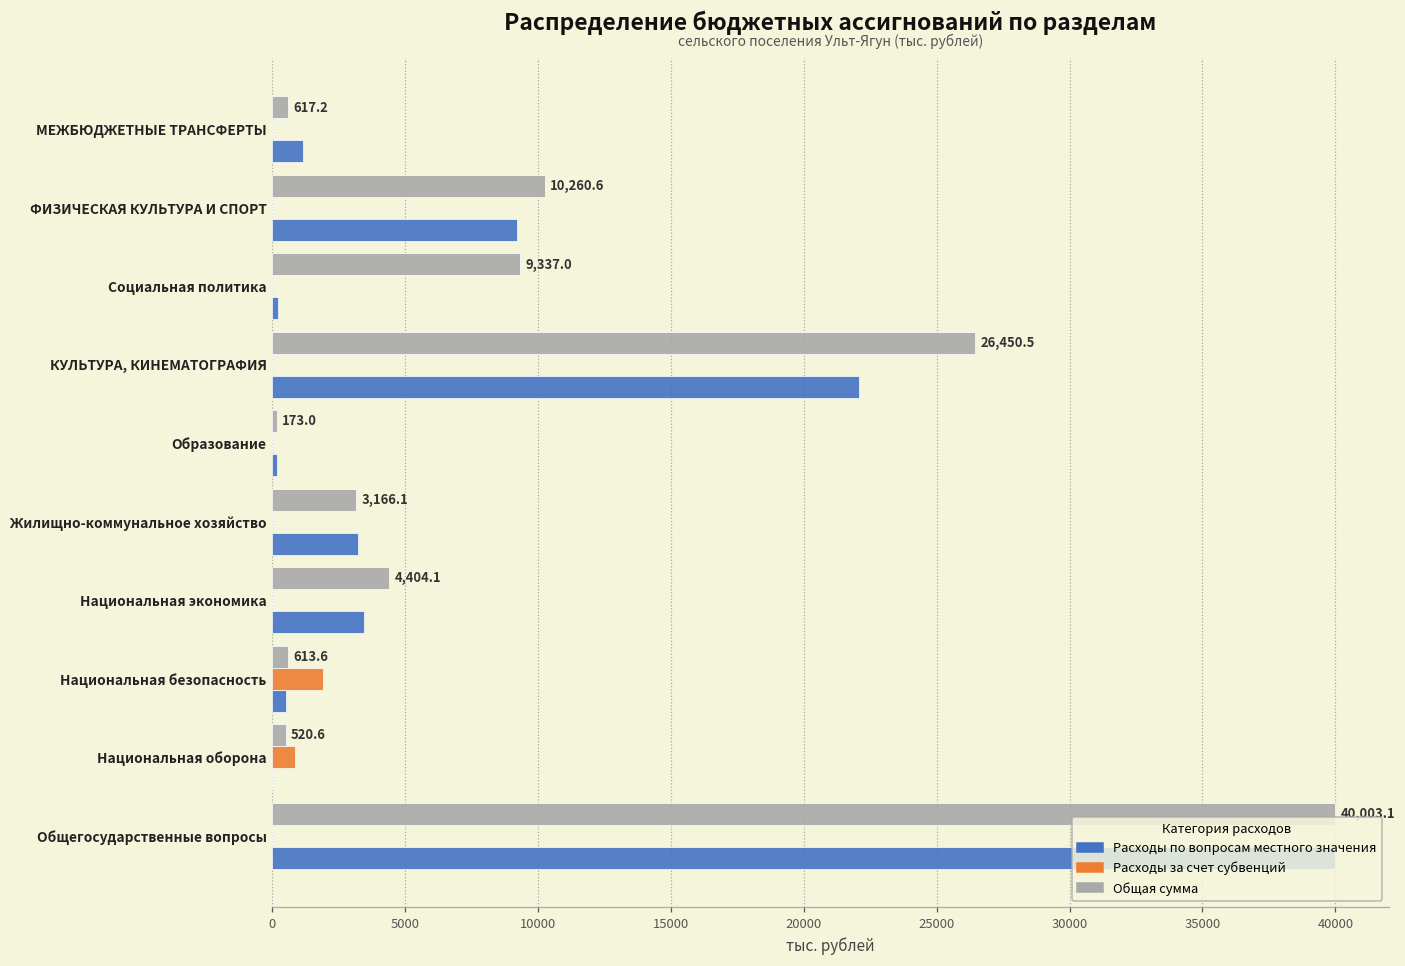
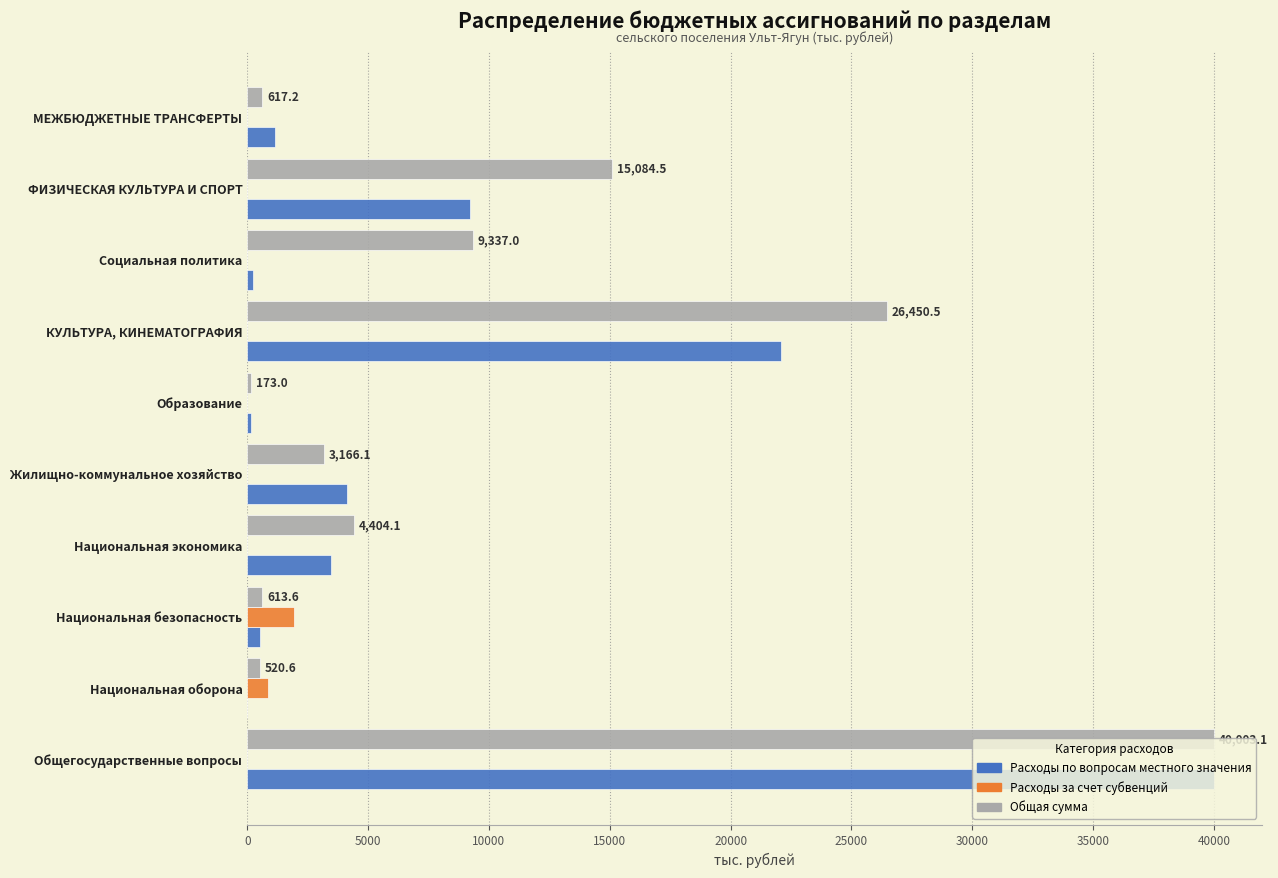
Общая сумма, ФИЗИЧЕСКАЯ КУЛЬТУРА И СПОРТ: 10,260.6 -> 15,084.5
Расходы по вопросам местного значения, Жилищно-коммунальное хозяйство: 3200 -> 4100
